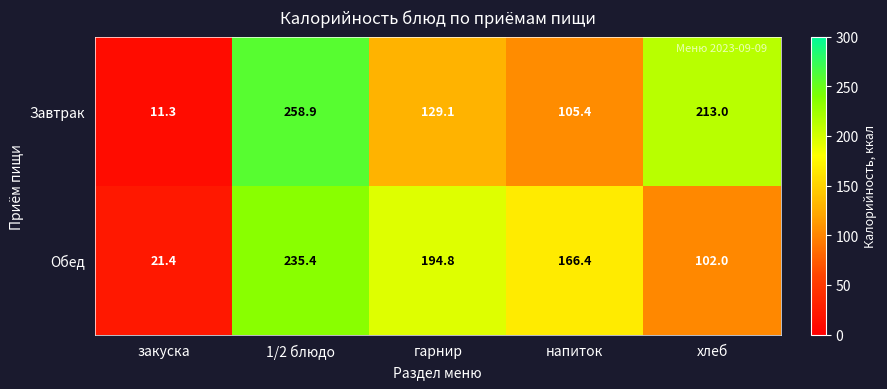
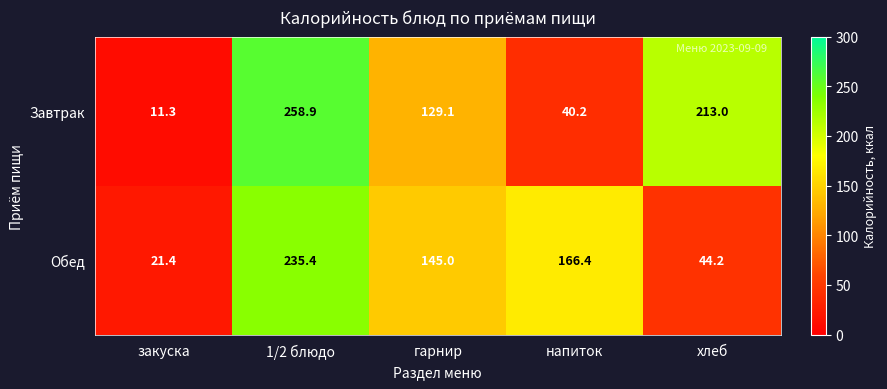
Завтрак, напиток: 105.4 -> 40.2
Обед, гарнир: 194.8 -> 145.0
Обед, хлеб: 102.0 -> 44.2
